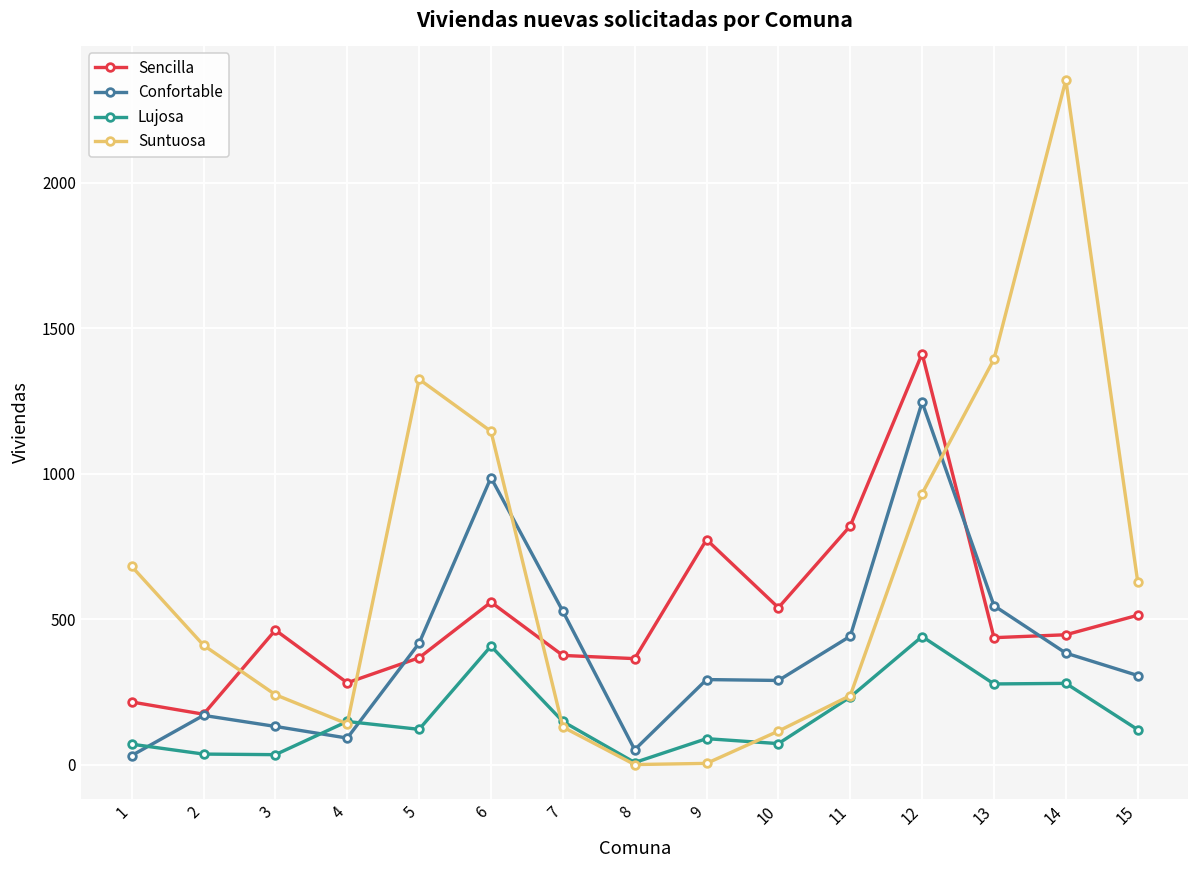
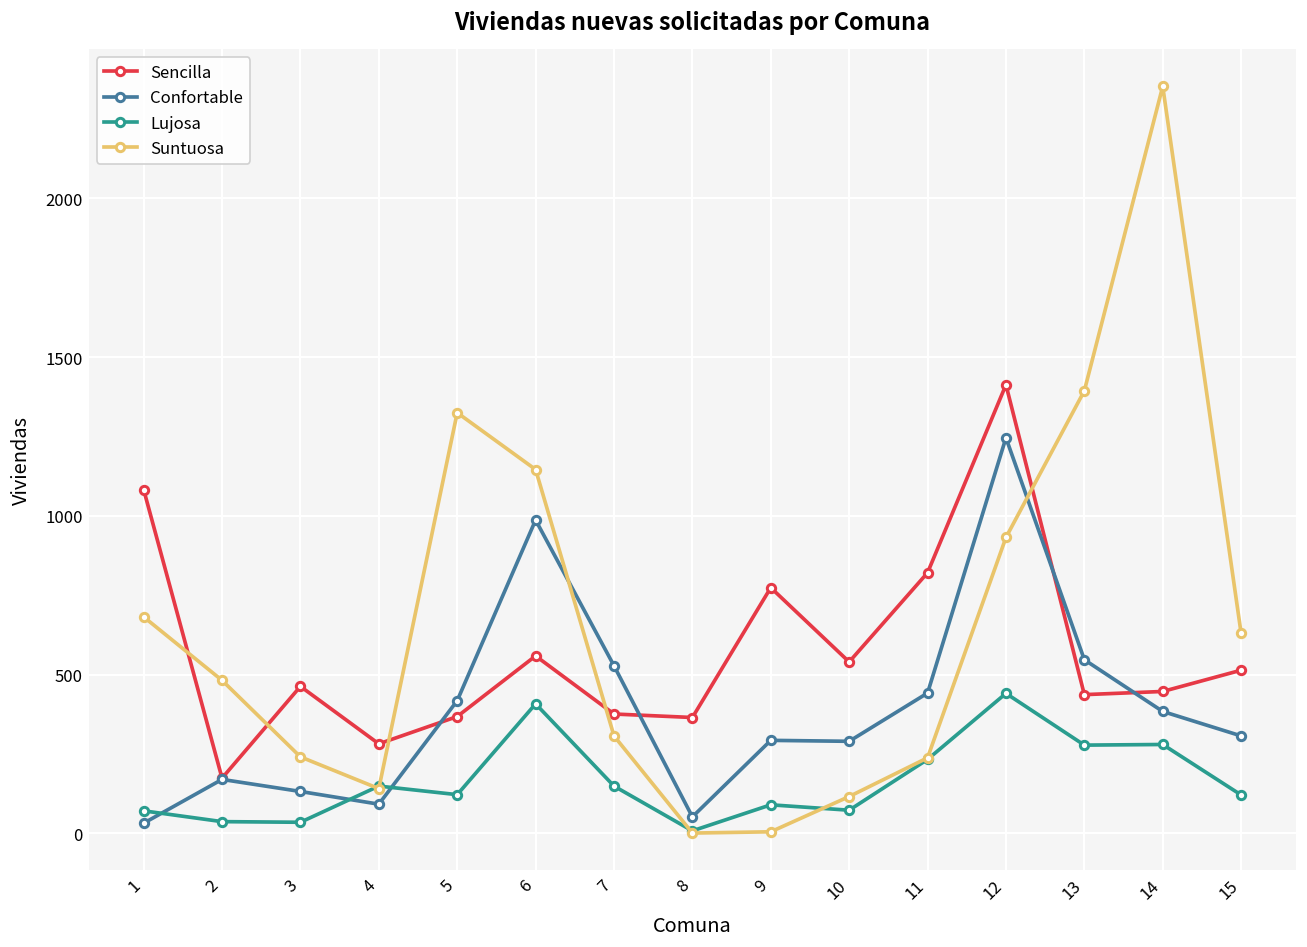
Sencilla, 1: 220 -> 1080
Suntuosa, 2: 410 -> 480
Suntuosa, 7: 130 -> 310
